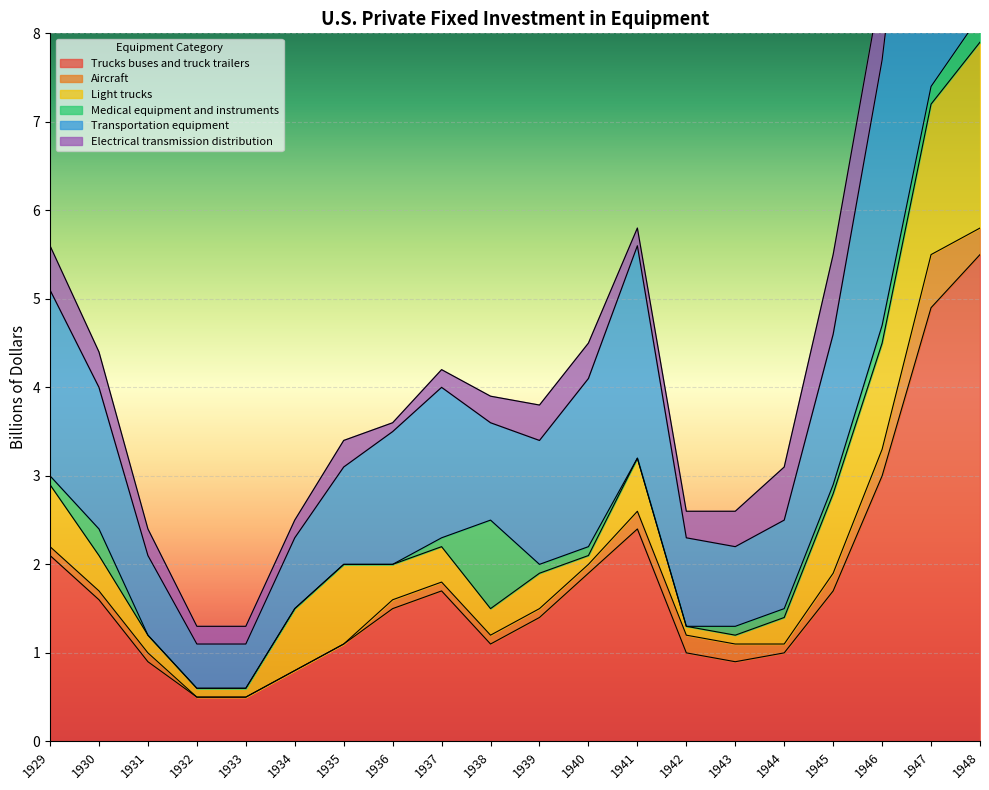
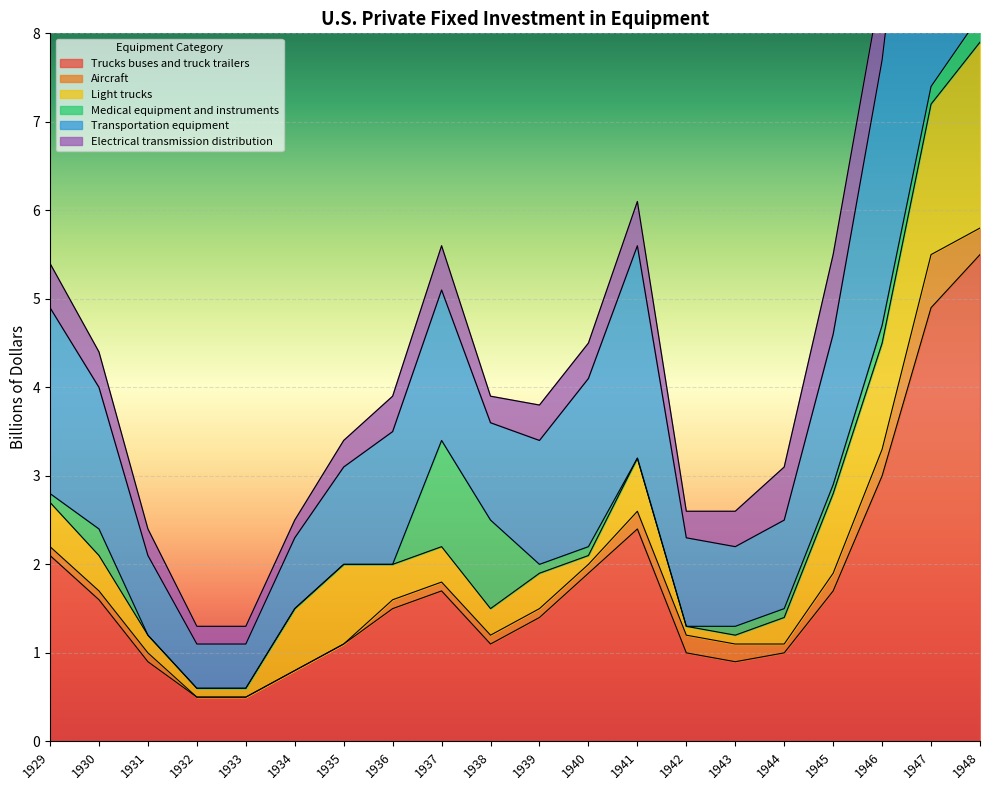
Light trucks, 1929: 0.7 -> 0.5
Electrical transmission distribution, 1936: 0.1 -> 0.4
Medical equipment and instruments, 1937: 0.1 -> 1.2
Electrical transmission distribution, 1937: 0.2 -> 0.5
Electrical transmission distribution, 1941: 0.2 -> 0.5
